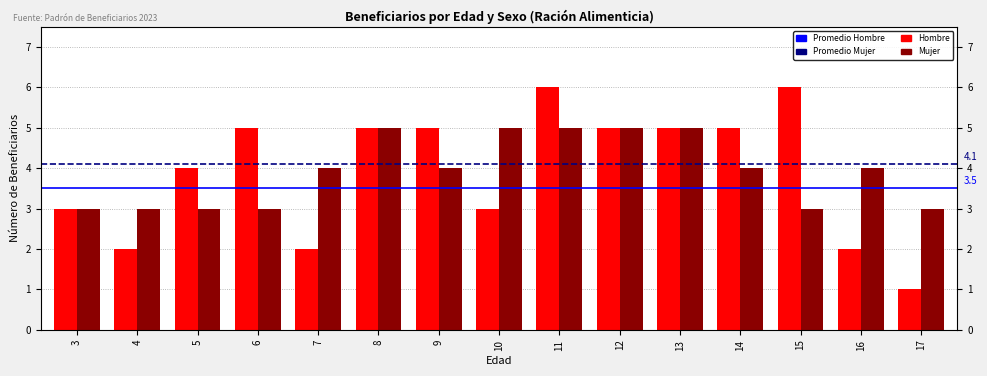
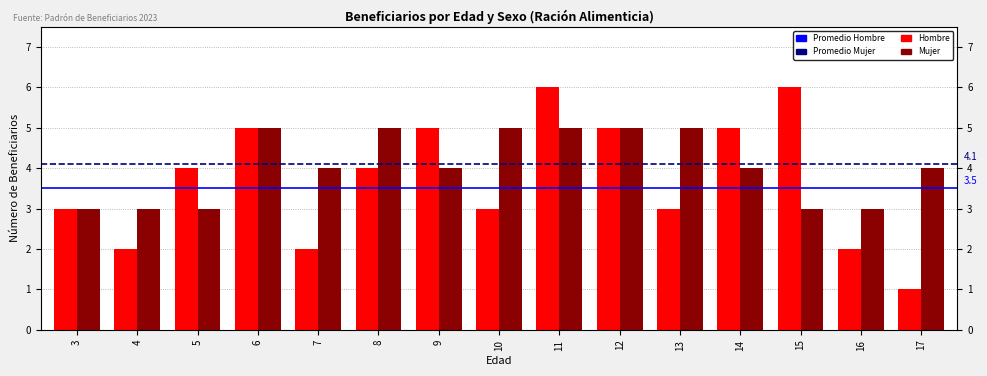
Mujer, 6: 3 -> 5
Hombre, 8: 5 -> 4
Hombre, 13: 5 -> 3
Mujer, 16: 4 -> 3
Mujer, 17: 3 -> 4
